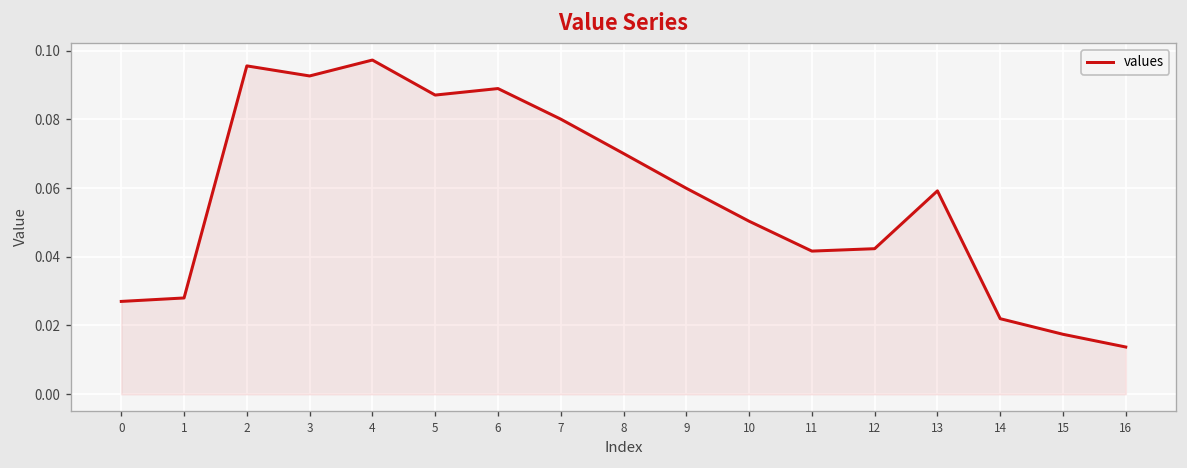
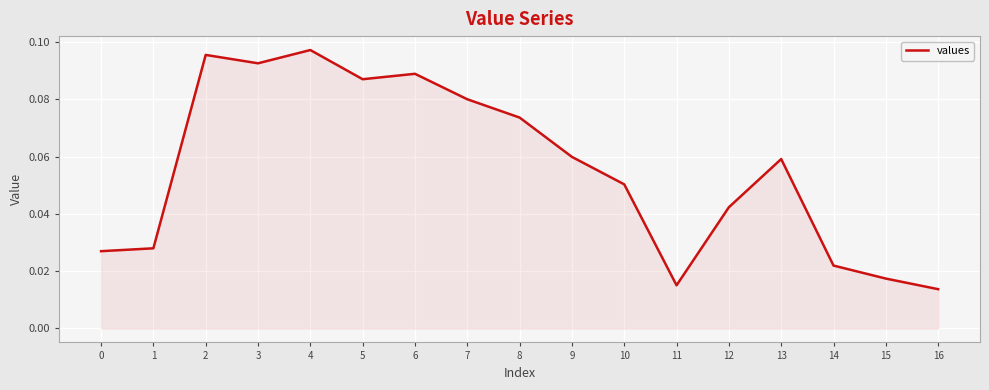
8: 0.070 -> 0.074
11: 0.042 -> 0.015
